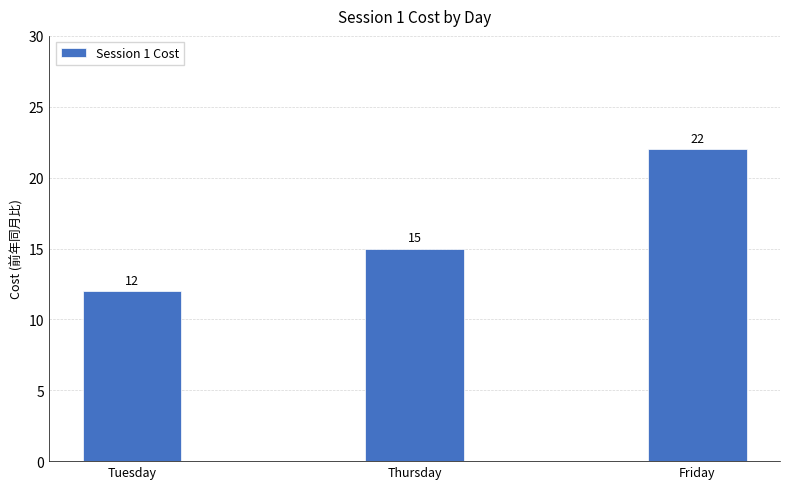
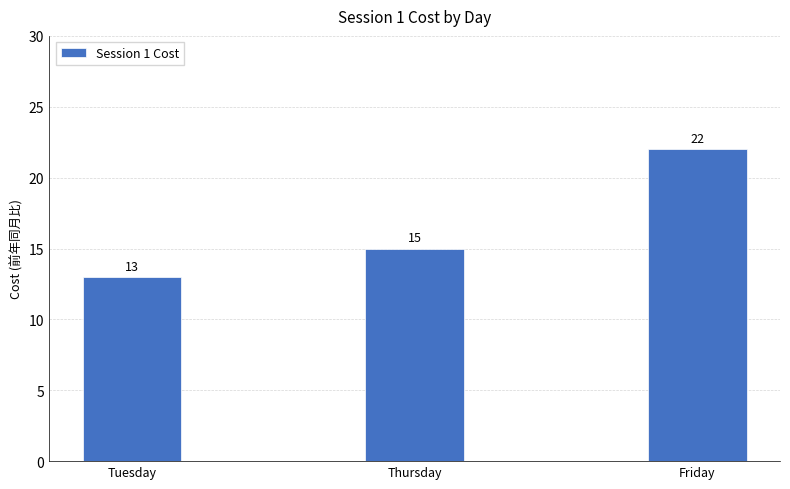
Tuesday: 12 -> 13
